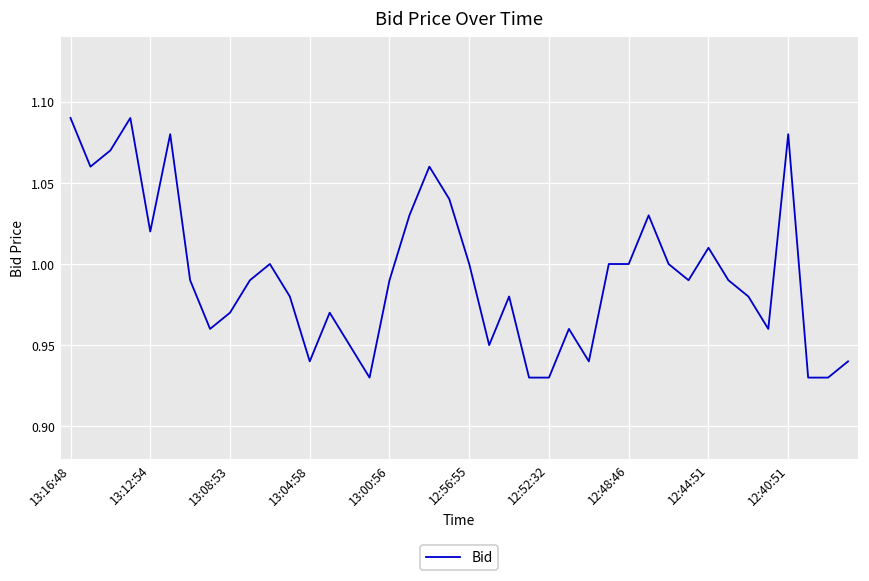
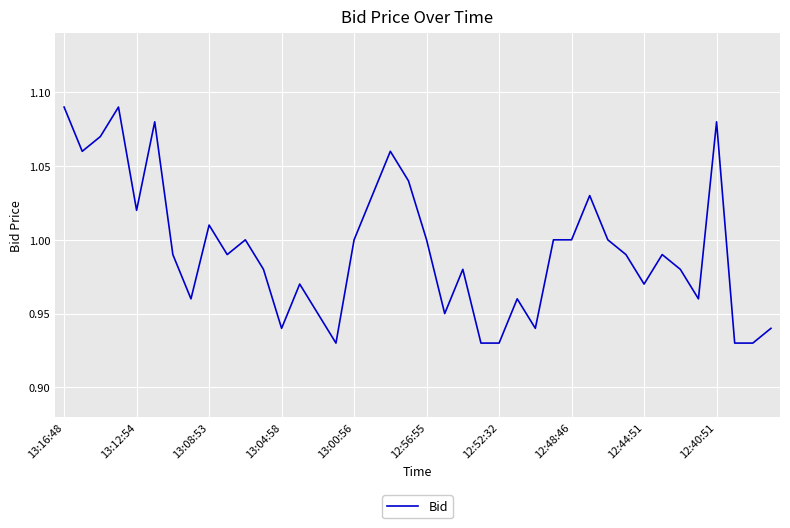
13:08:53: 0.97 -> 1.01
13:00:56: 0.99 -> 1.00
12:44:51: 1.01 -> 0.97
